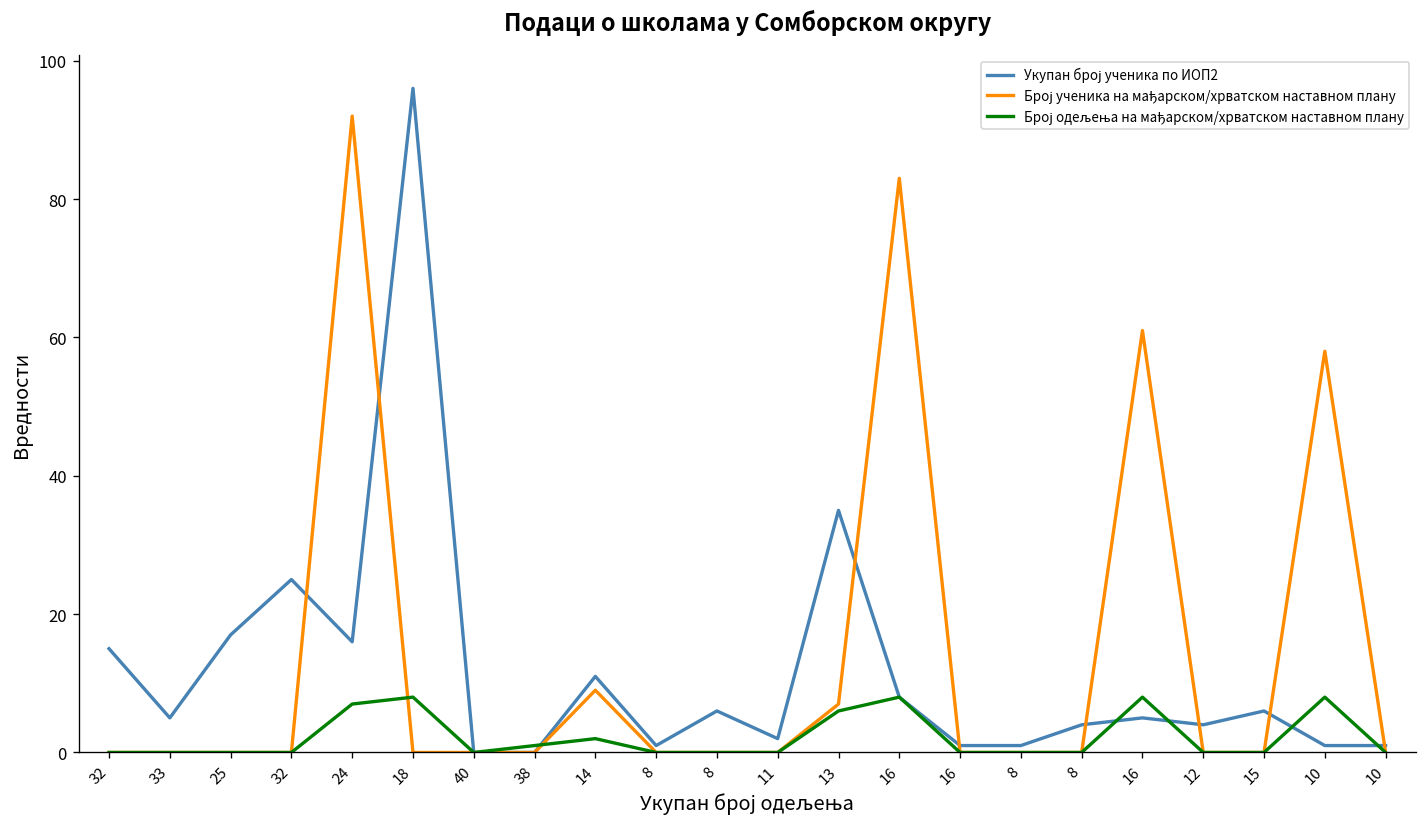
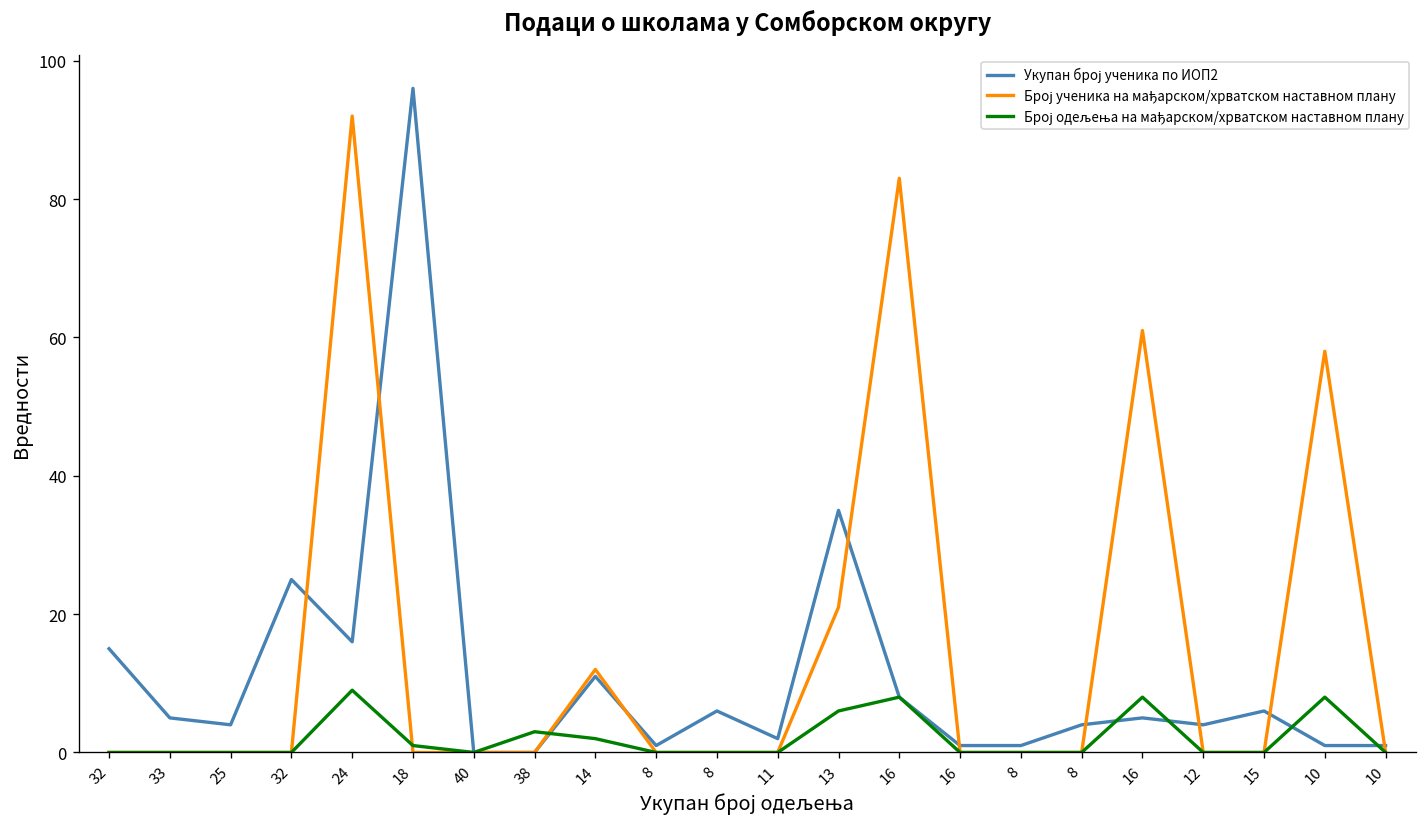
Укупан број ученика по ИОП2, 25: 17 -> 4
Број одељења на мађарском/хрватском наставном плану, 24: 7 -> 9
Број одељења на мађарском/хрватском наставном плану, 18: 8 -> 1
Број одељења на мађарском/хрватском наставном плану, 38: 1 -> 3
Број ученика на мађарском/хрватском наставном плану, 14: 9 -> 12
Број ученика на мађарском/хрватском наставном плану, 13: 7 -> 21
